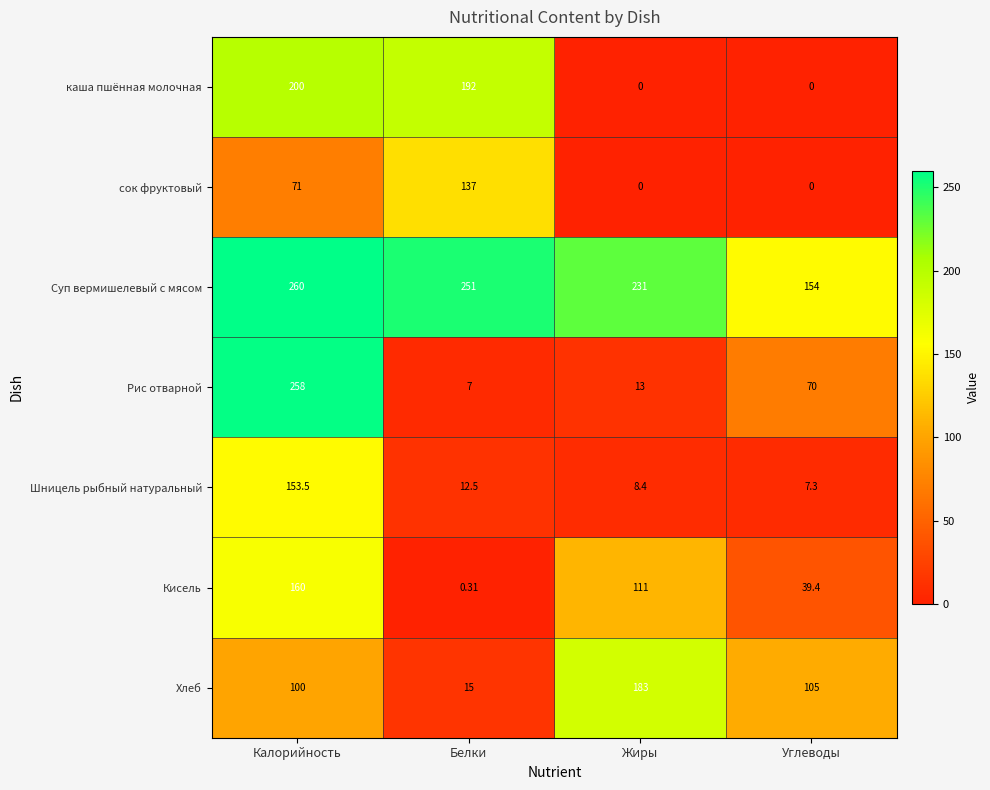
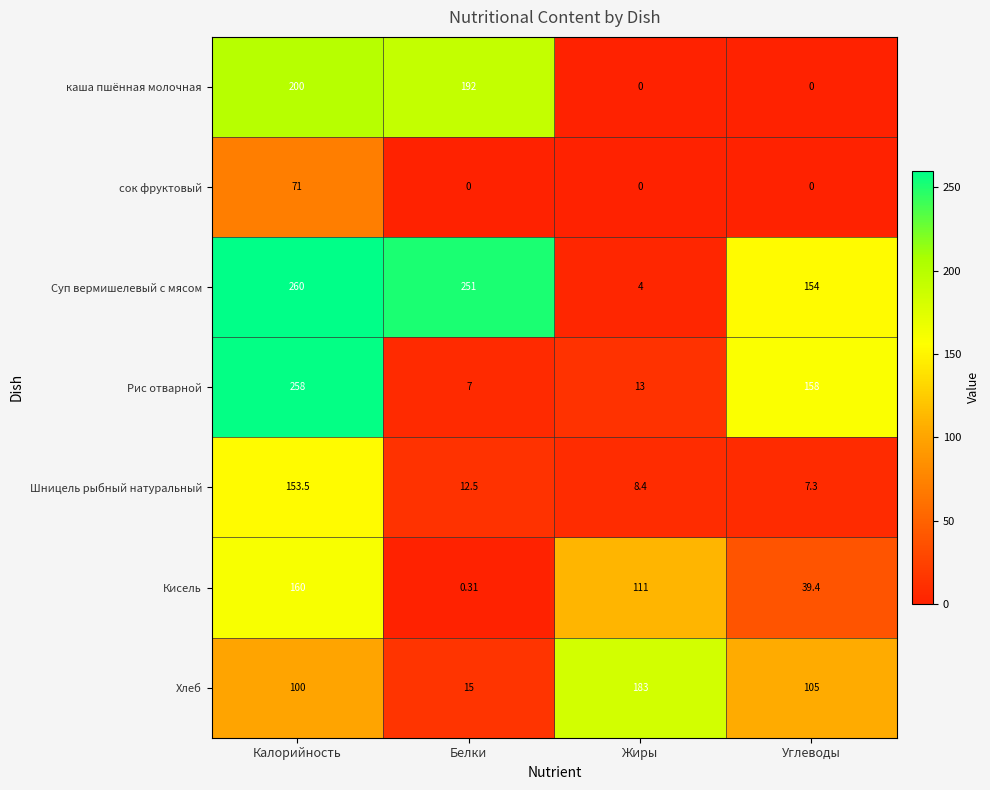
сок фруктовый, Белки: 137 -> 0
Суп вермишелевый с мясом, Жиры: 231 -> 4
Рис отварной, Углеводы: 70 -> 158
